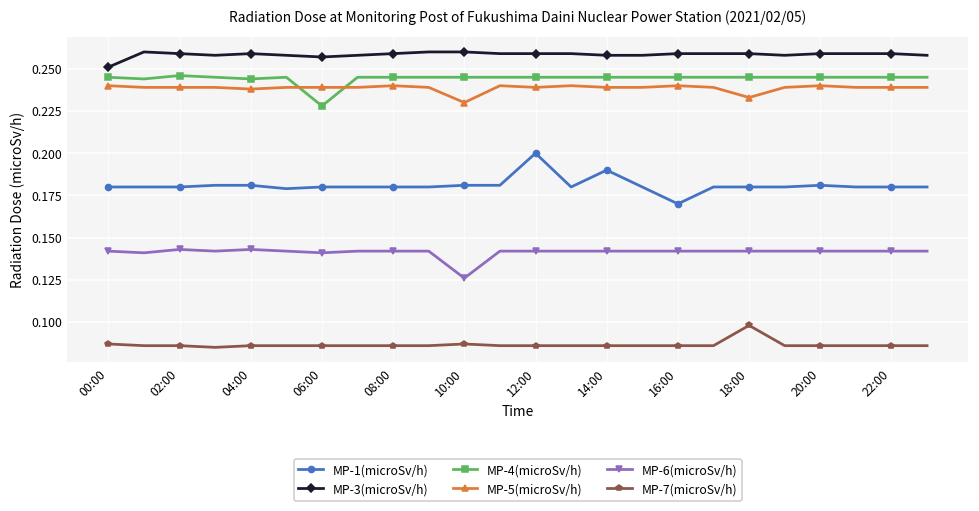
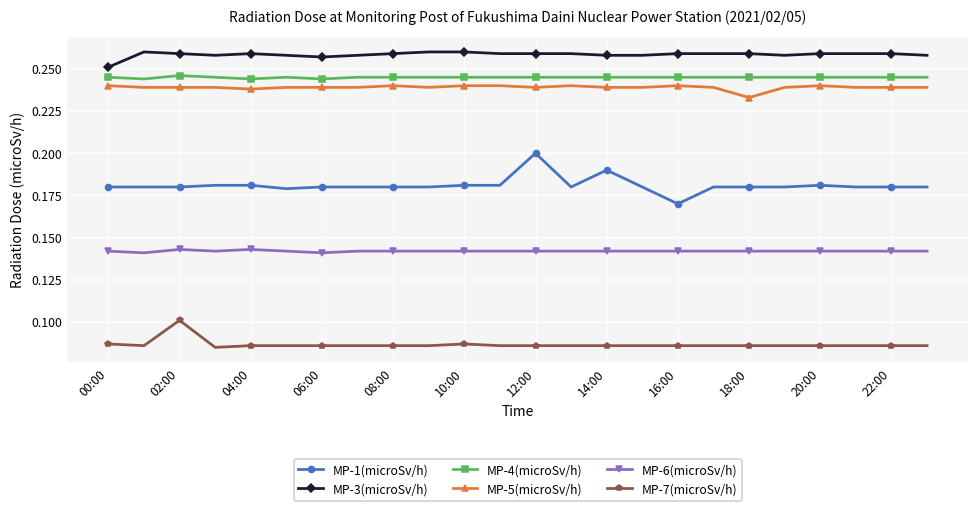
MP-7(microSv/h), 02:00: 0.086 -> 0.101
MP-4(microSv/h), 06:00: 0.228 -> 0.244
MP-5(microSv/h), 10:00: 0.23 -> 0.24
MP-6(microSv/h), 10:00: 0.126 -> 0.142
MP-7(microSv/h), 18:00: 0.098 -> 0.086
